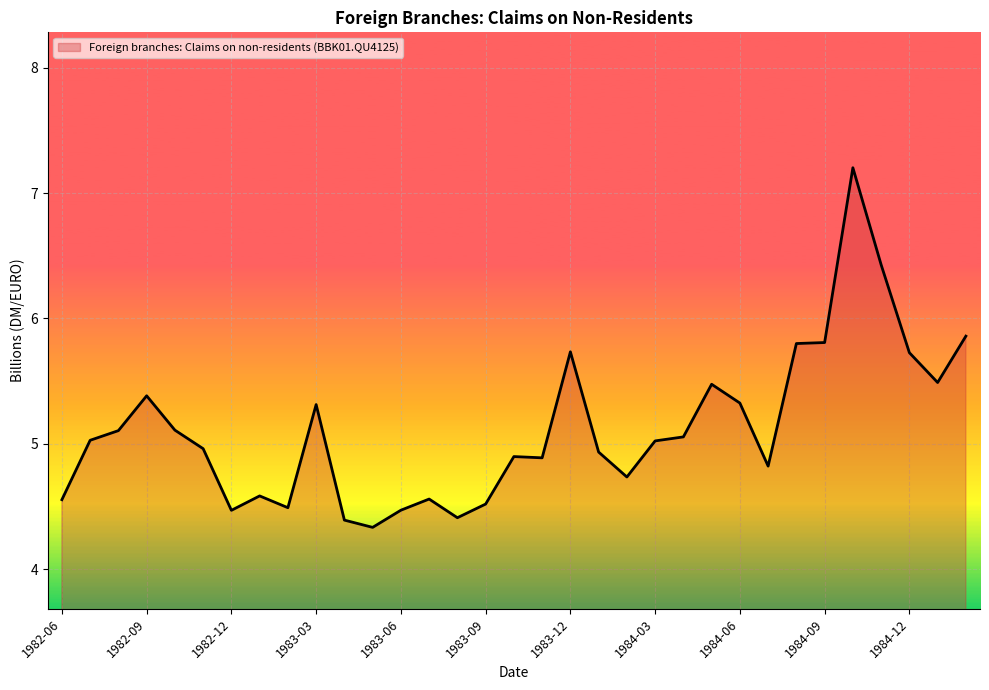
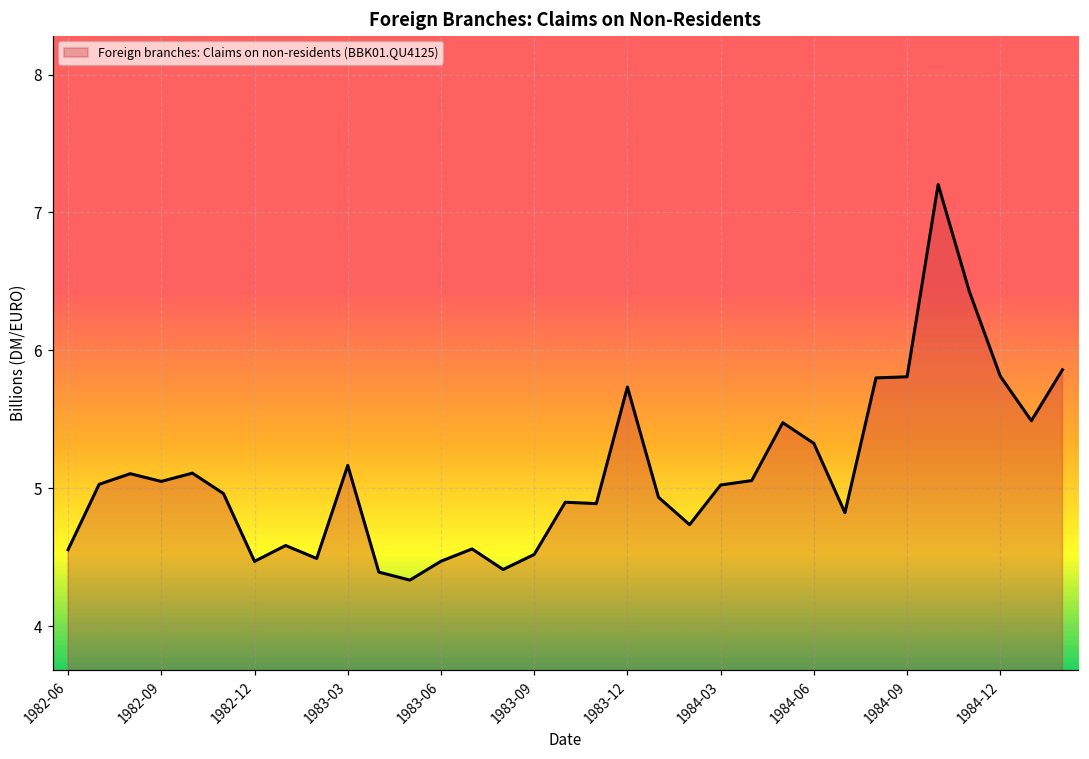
1982-09: 5.38 -> 5.05
1983-03: 5.31 -> 5.17
1984-12: 5.73 -> 5.81
